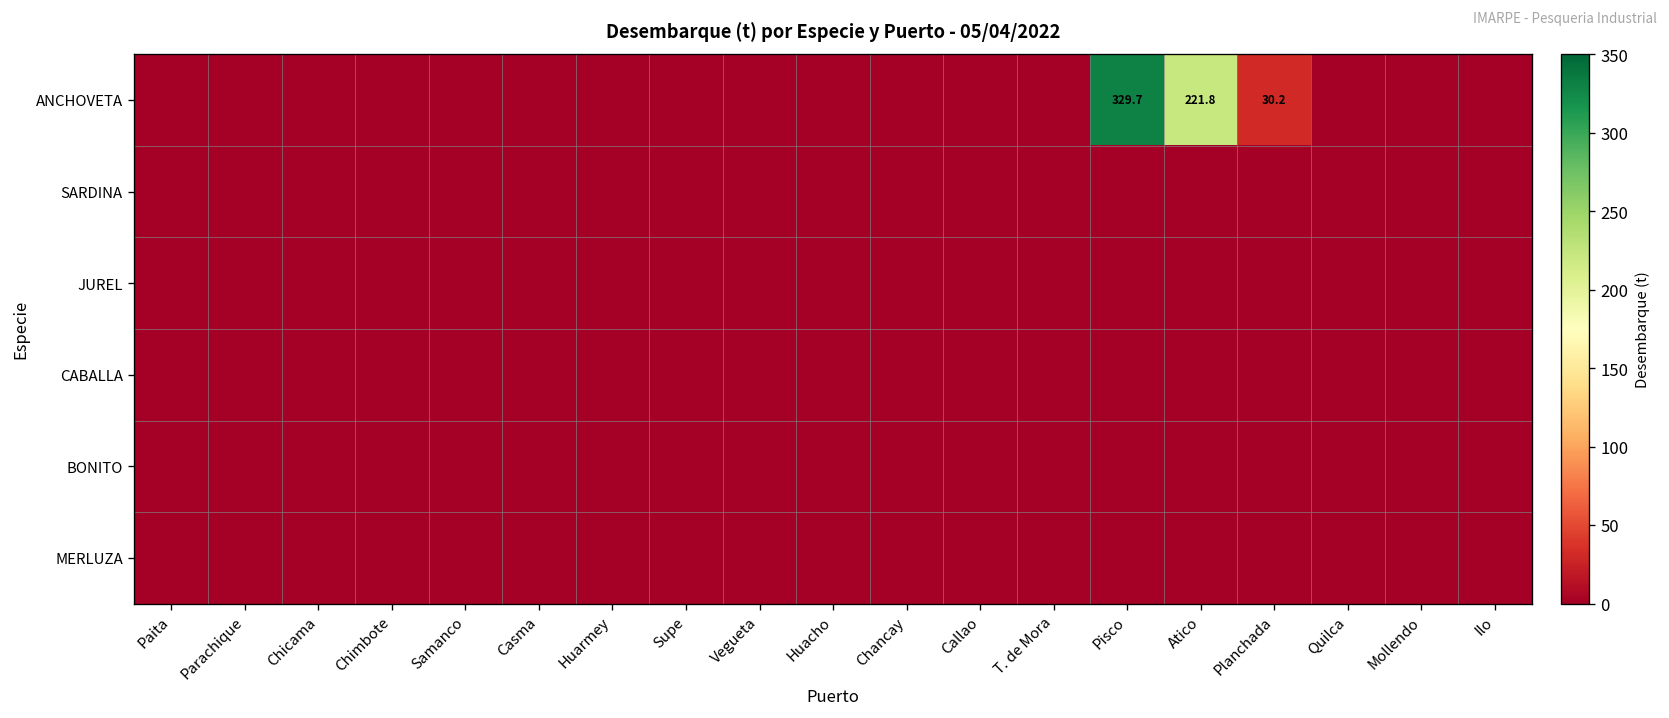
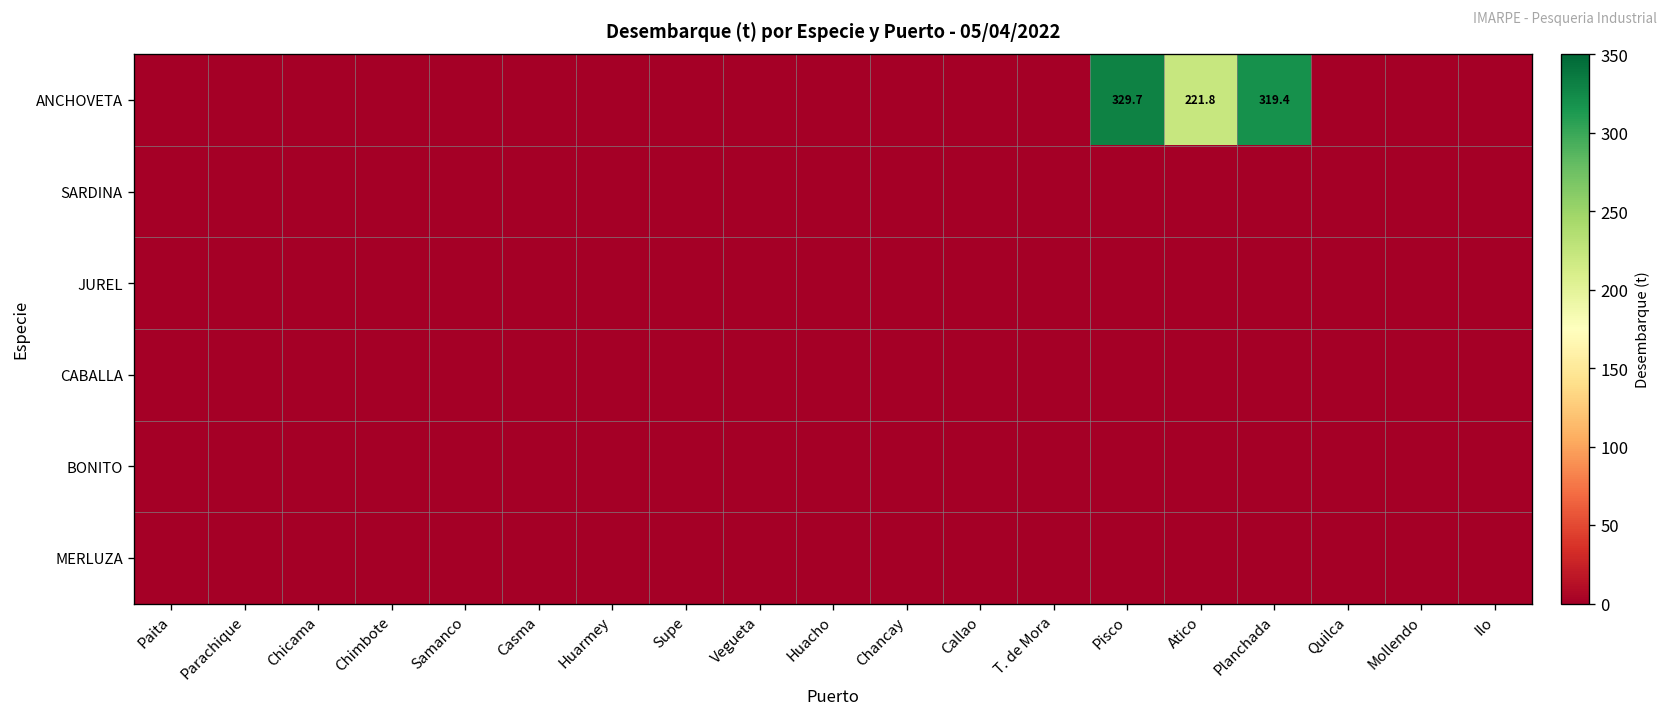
ANCHOVETA, Planchada: 30.2 -> 319.4
